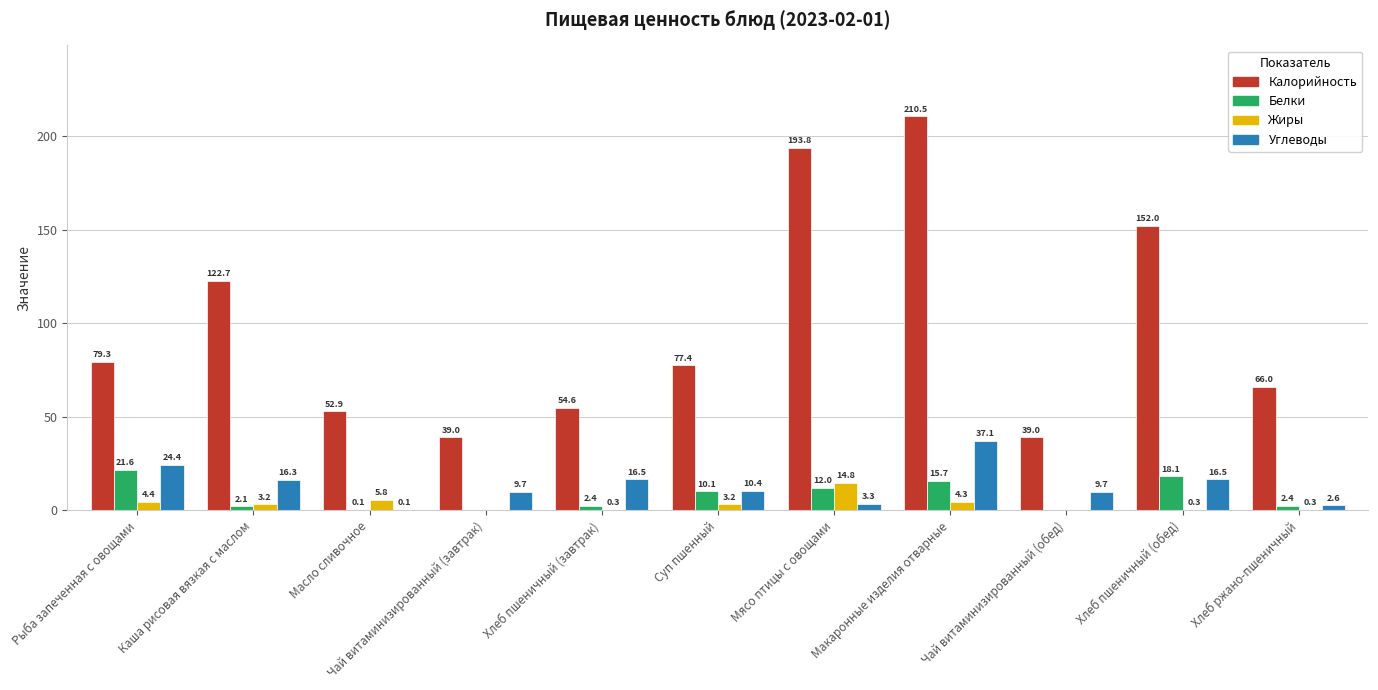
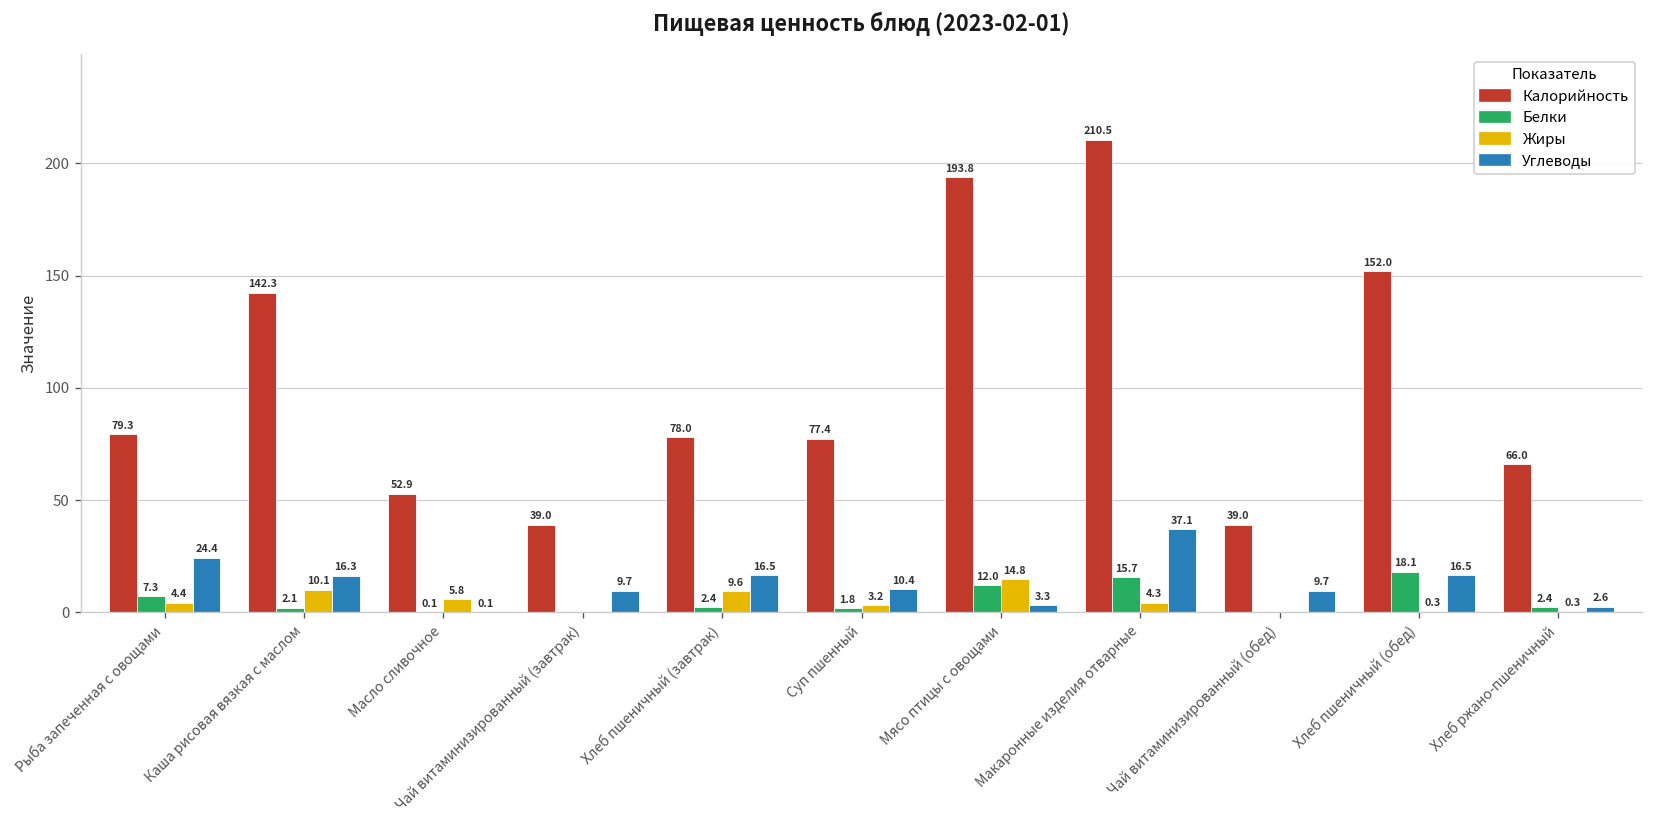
Белки, Рыба запеченная с овощами: 21.6 -> 7.3
Калорийность, Каша рисовая вязкая с маслом: 122.7 -> 142.3
Жиры, Каша рисовая вязкая с маслом: 3.2 -> 10.1
Калорийность, Хлеб пшеничный (завтрак): 54.6 -> 78.0
Жиры, Хлеб пшеничный (завтрак): 0.3 -> 9.6
Белки, Суп пшенный: 10.1 -> 1.8
